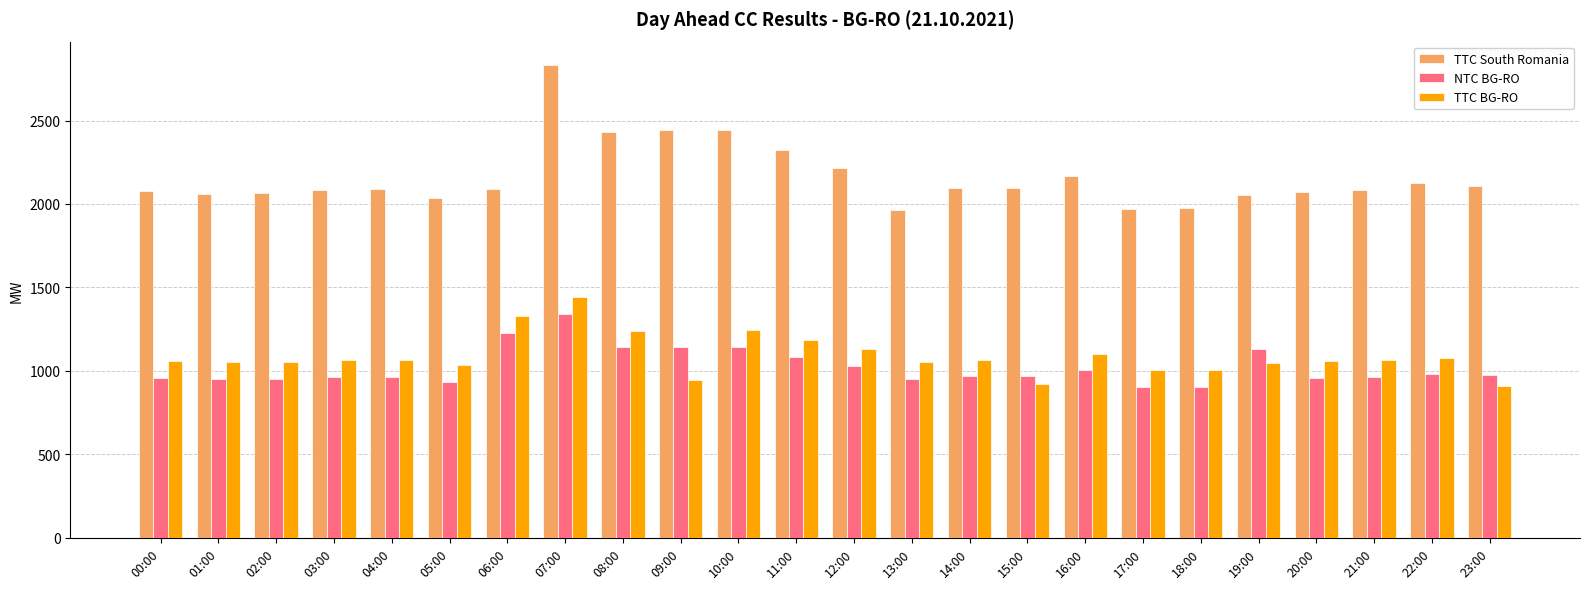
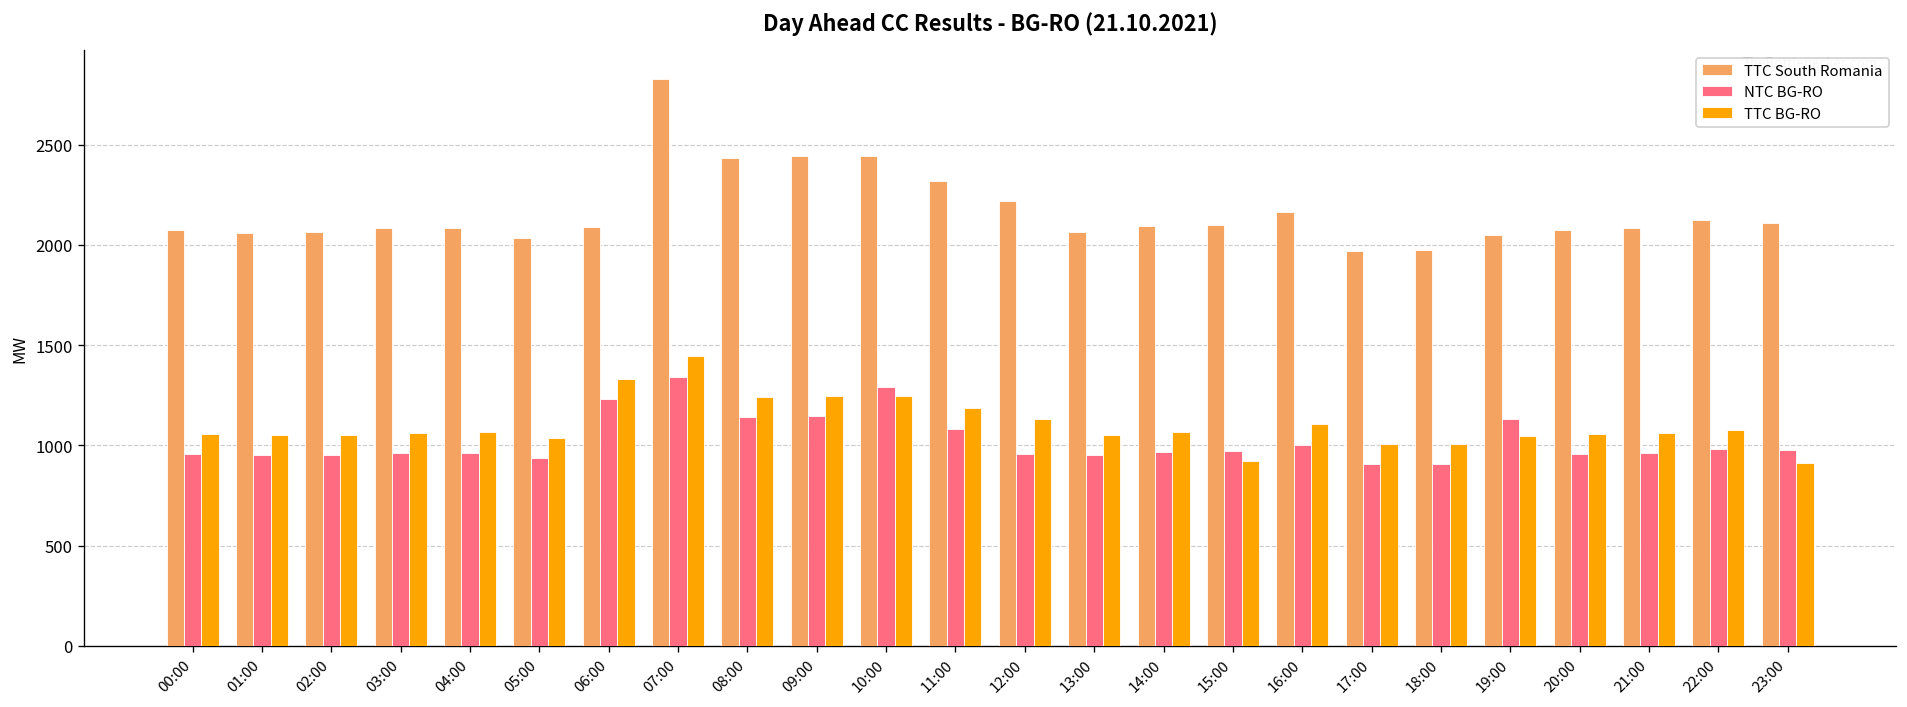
TTC BG-RO, 09:00: 950 -> 1250
NTC BG-RO, 10:00: 1150 -> 1290
NTC BG-RO, 12:00: 1030 -> 960
TTC South Romania, 13:00: 1970 -> 2060
